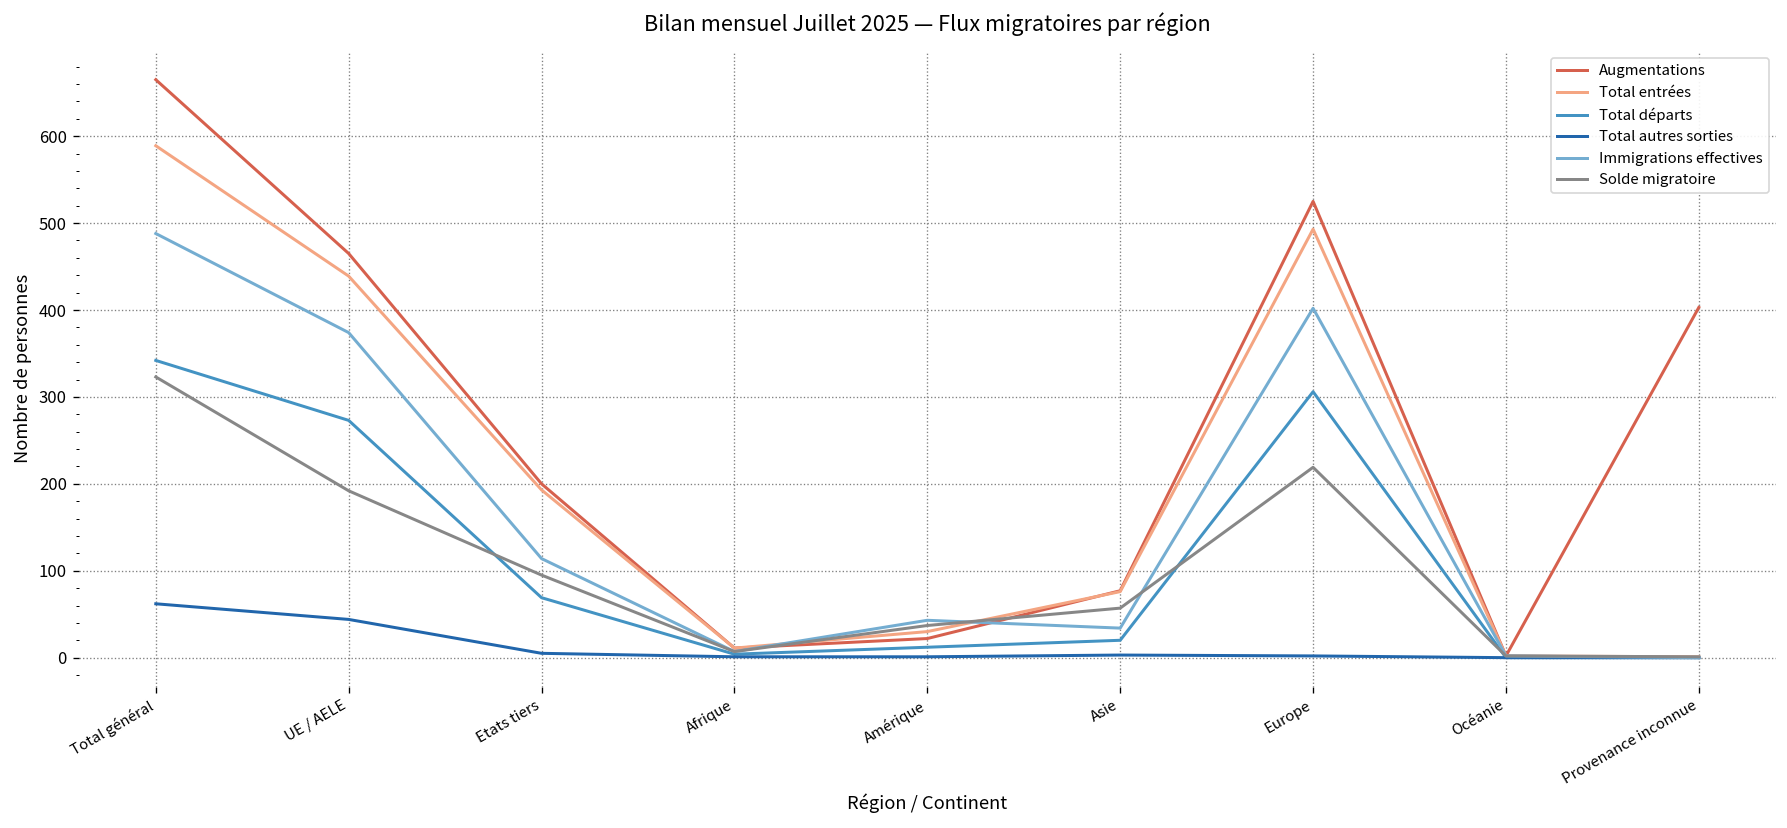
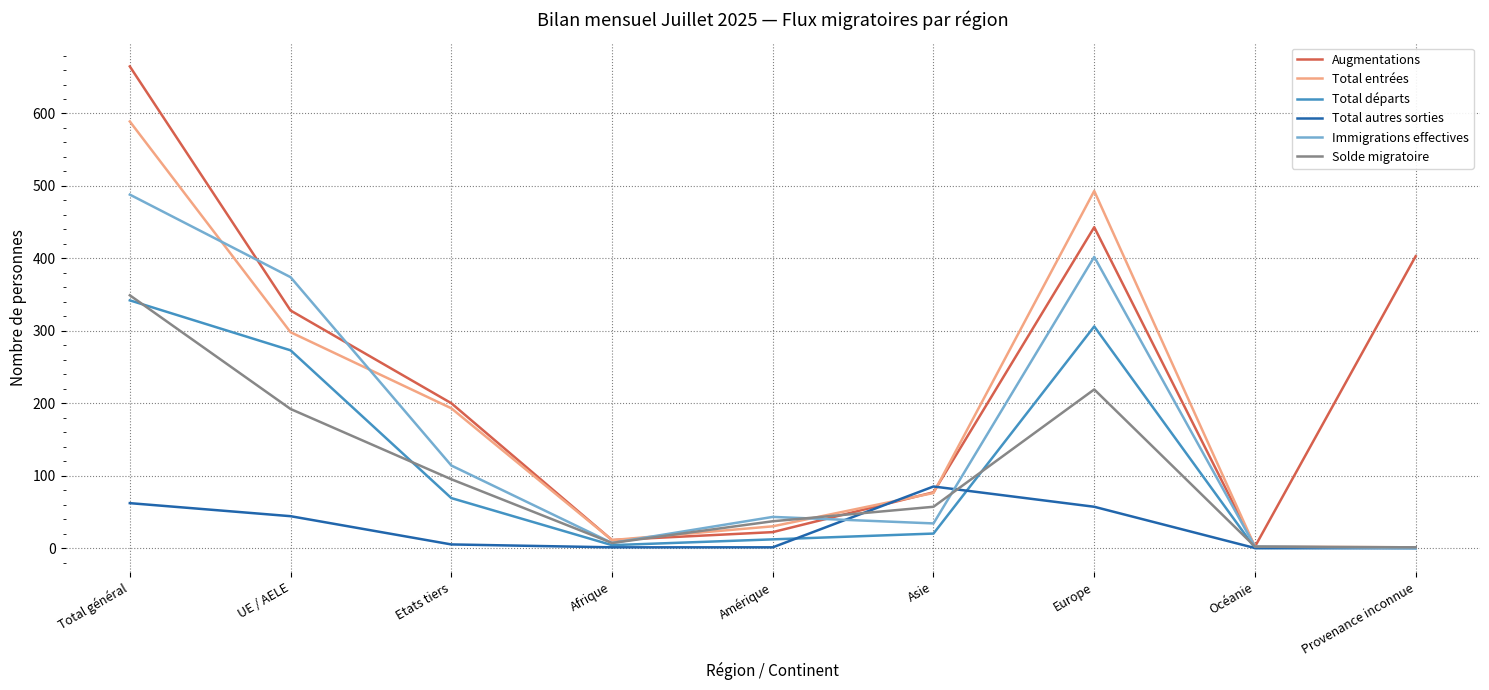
Solde migratoire, Total général: 320 -> 350
Augmentations, UE / AELE: 470 -> 330
Total entrées, UE / AELE: 440 -> 300
Total autres sorties, Asie: 0 -> 90
Augmentations, Europe: 530 -> 440
Total autres sorties, Europe: 0 -> 60
